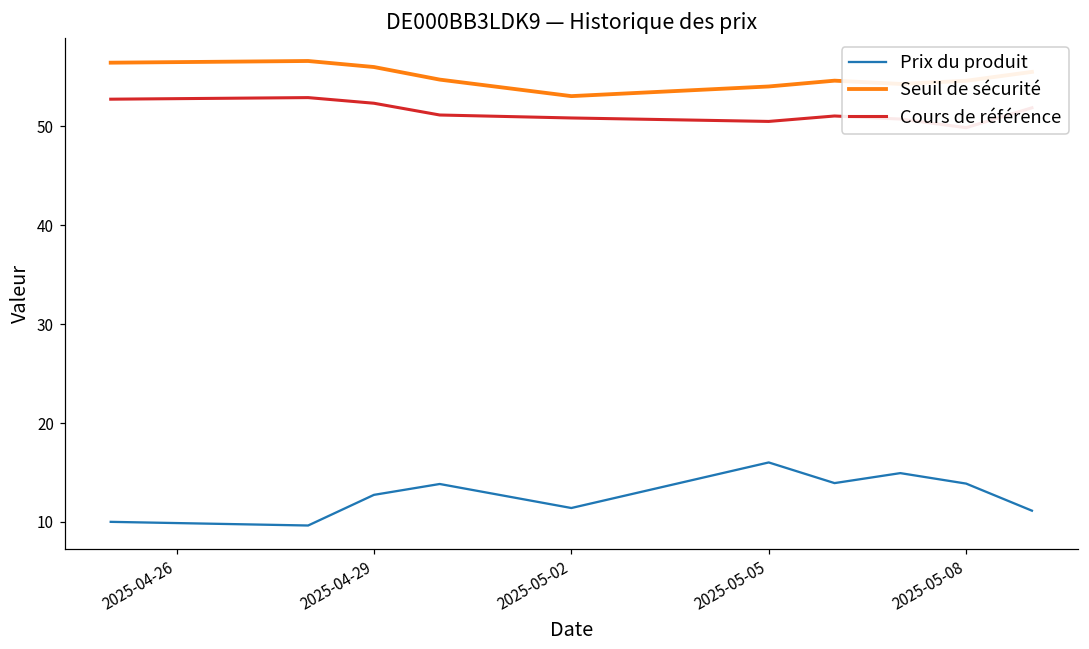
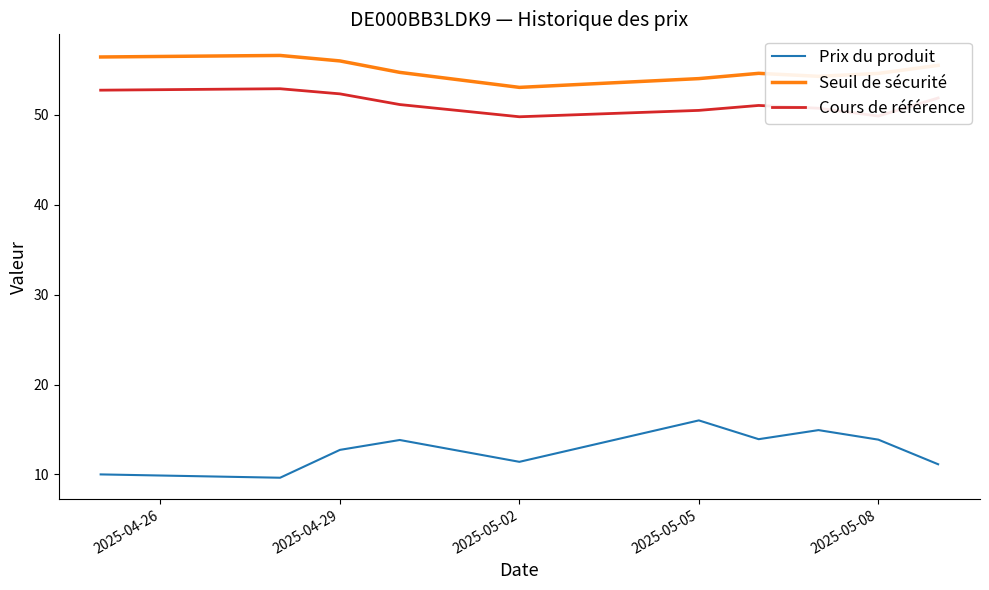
Cours de référence, 2025-05-02: 51 -> 50
